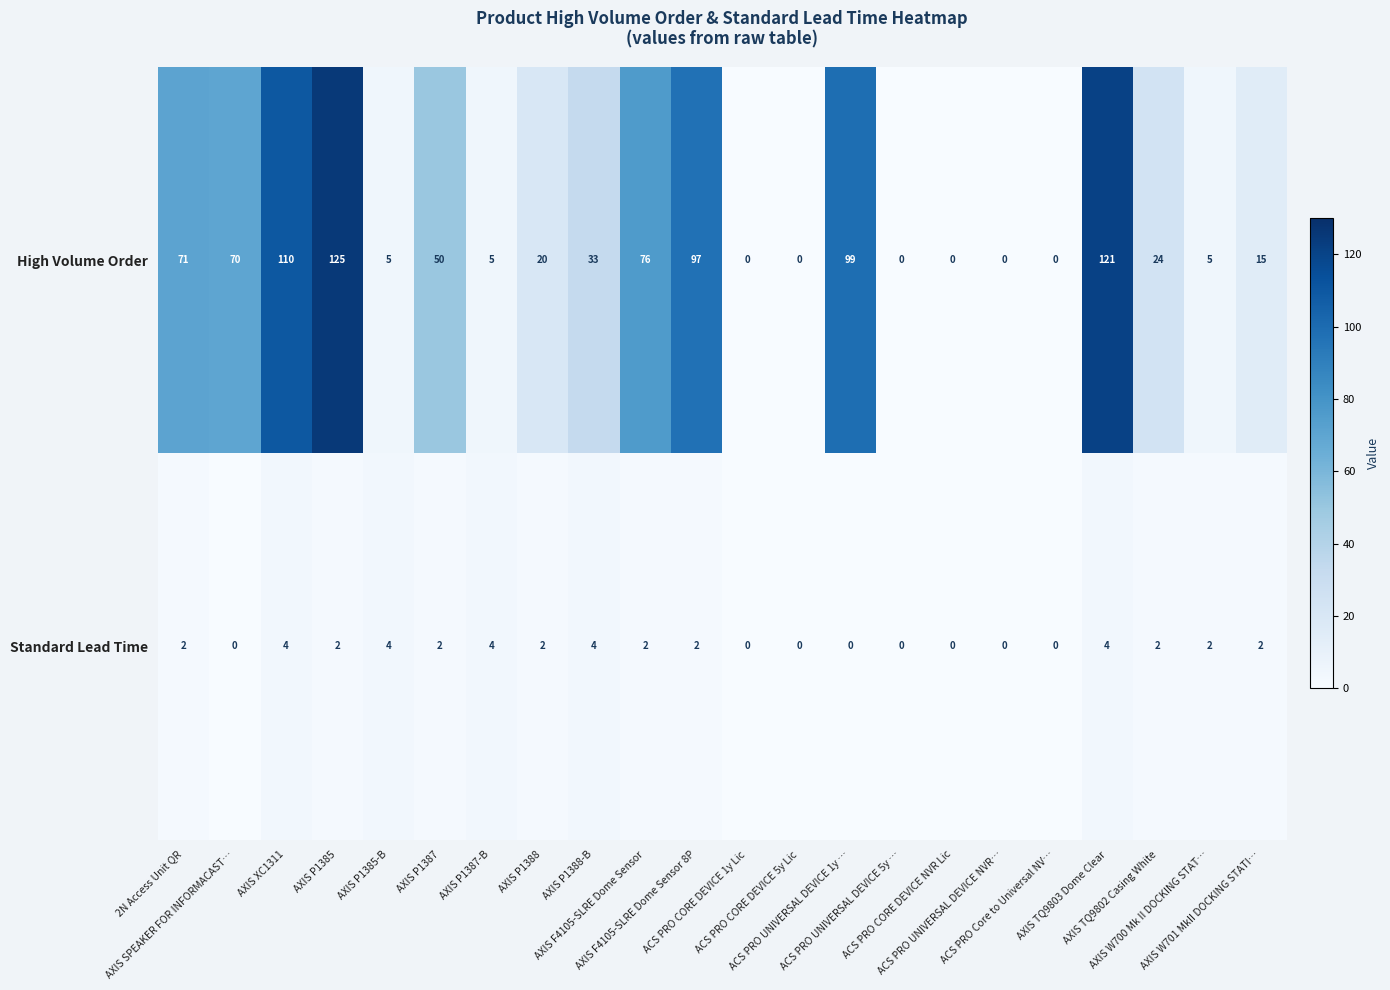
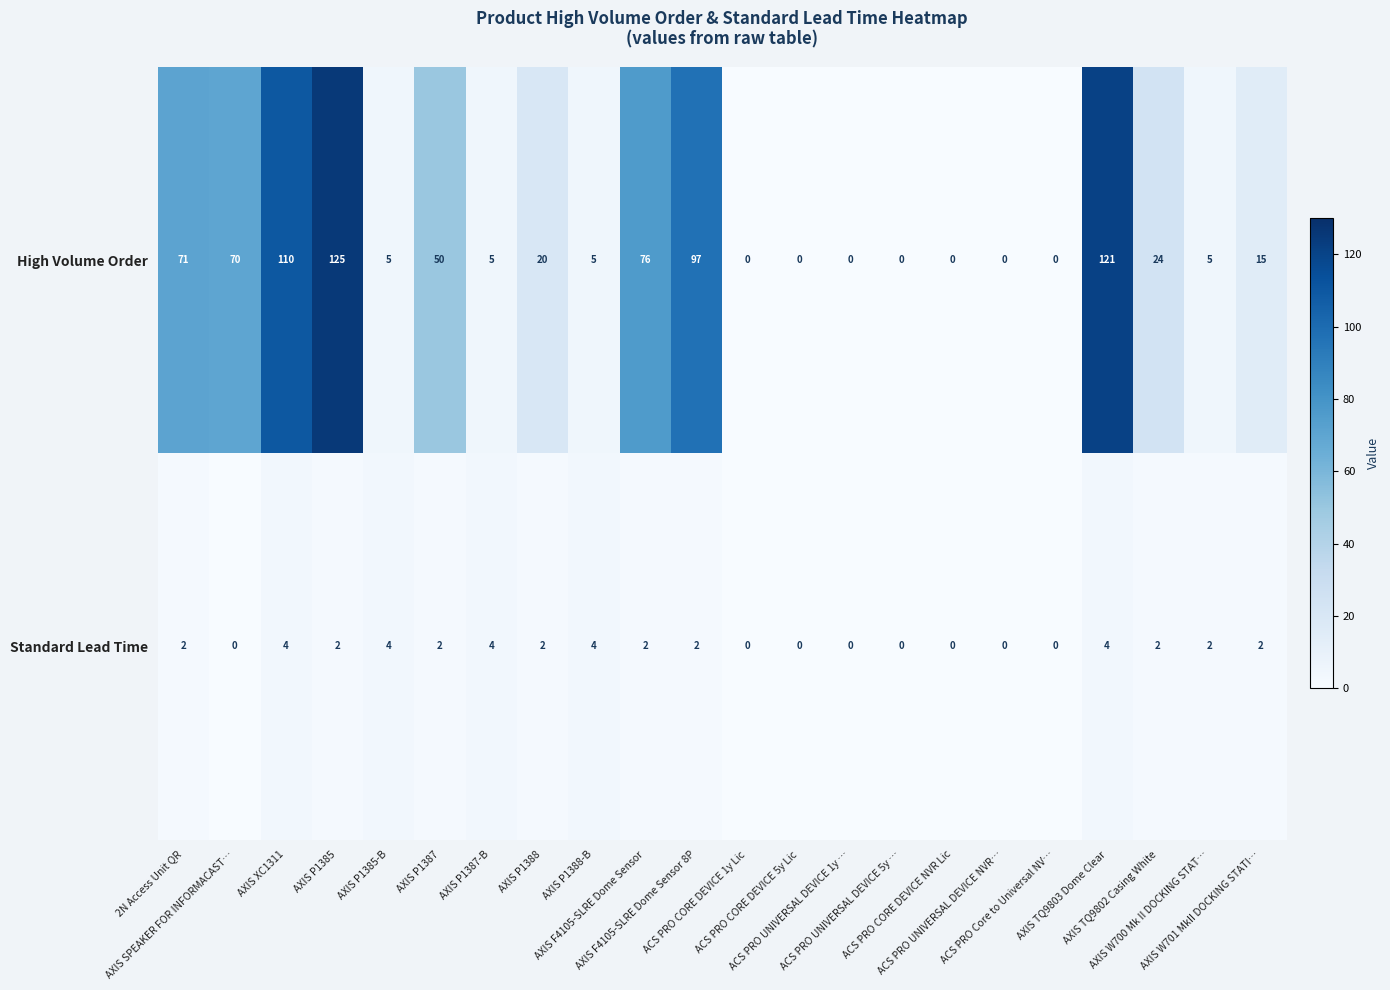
High Volume Order, AXIS P1388-B: 33 -> 5
High Volume Order, ACS PRO UNIVERSAL DEVICE 1y …: 99 -> 0
